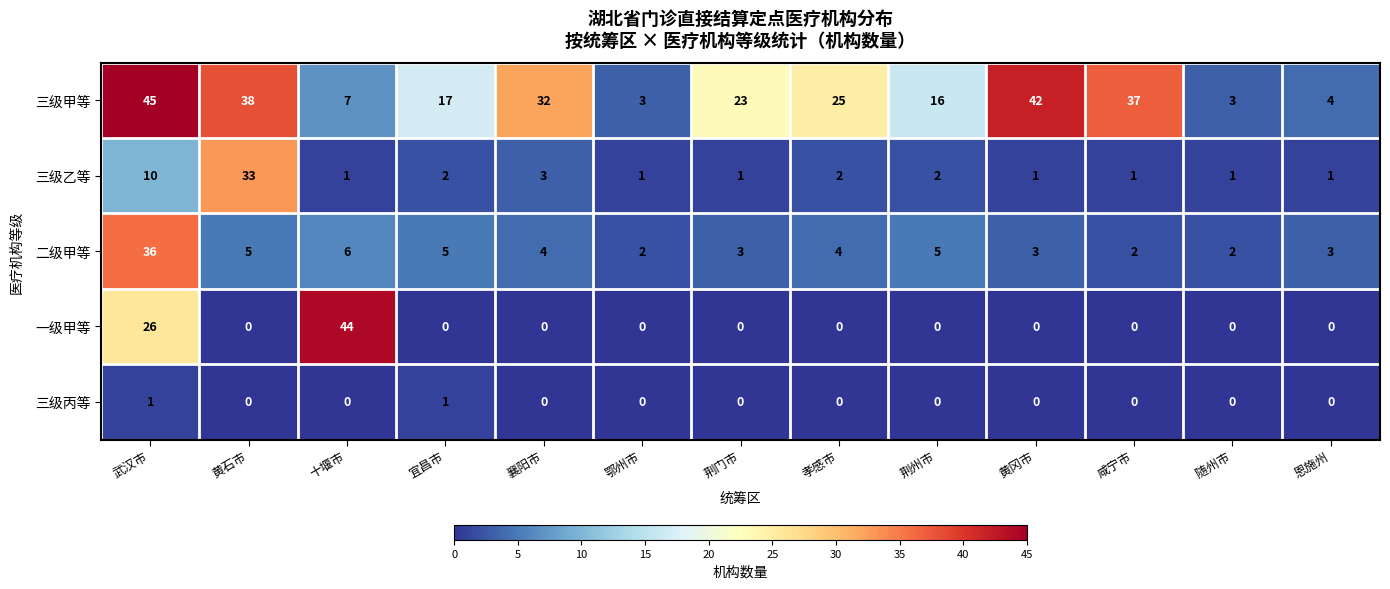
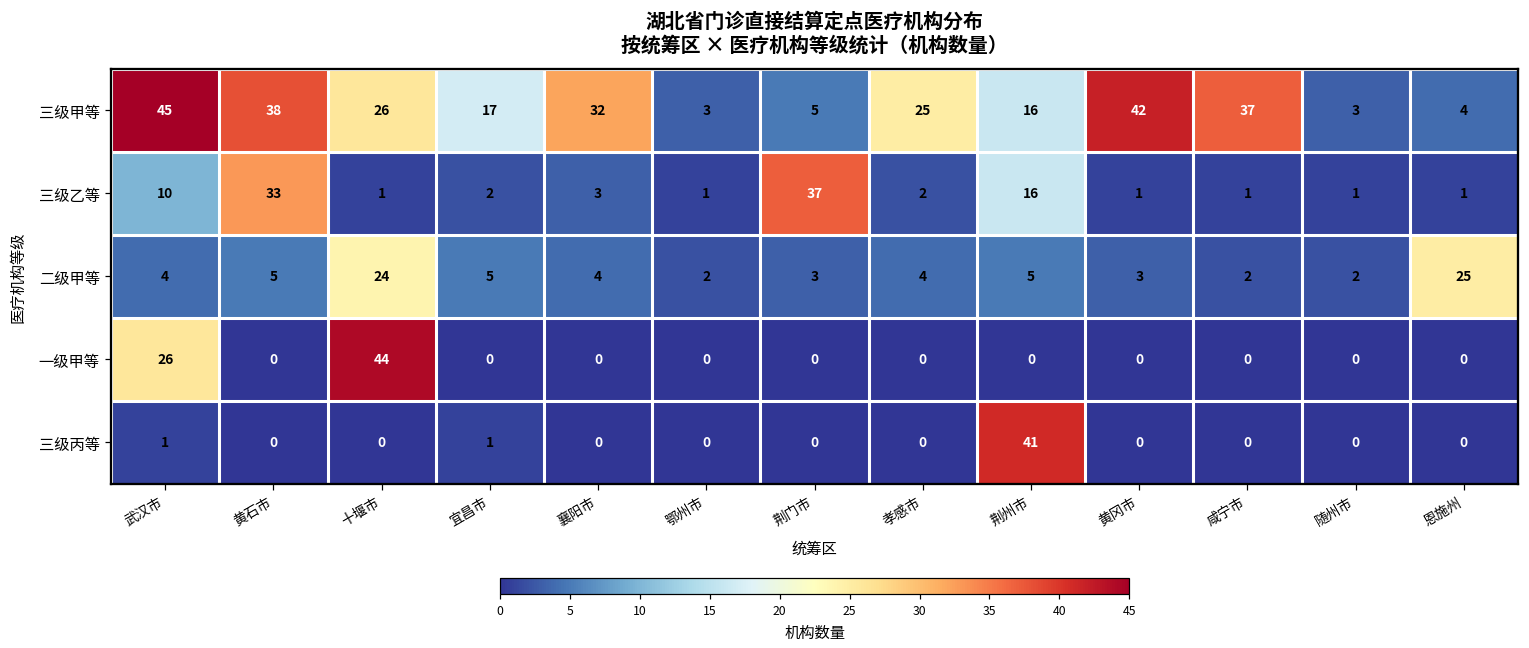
三级甲等, 十堰市: 7 -> 26
三级甲等, 荆门市: 23 -> 5
三级乙等, 荆门市: 1 -> 37
三级乙等, 荆州市: 2 -> 16
二级甲等, 武汉市: 36 -> 4
二级甲等, 十堰市: 6 -> 24
二级甲等, 恩施州: 3 -> 25
三级丙等, 荆州市: 0 -> 41
